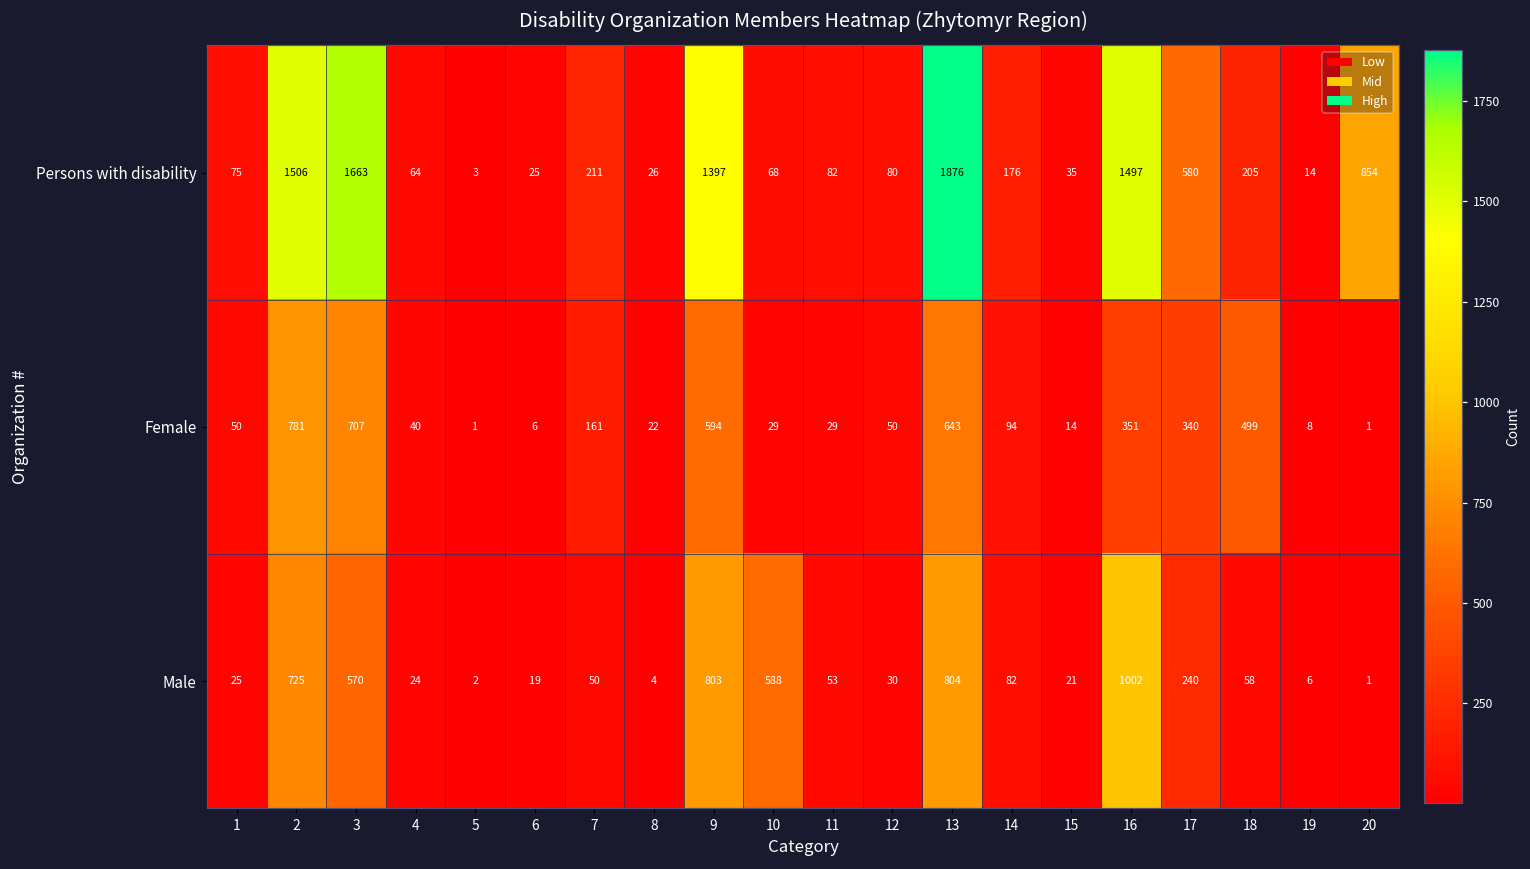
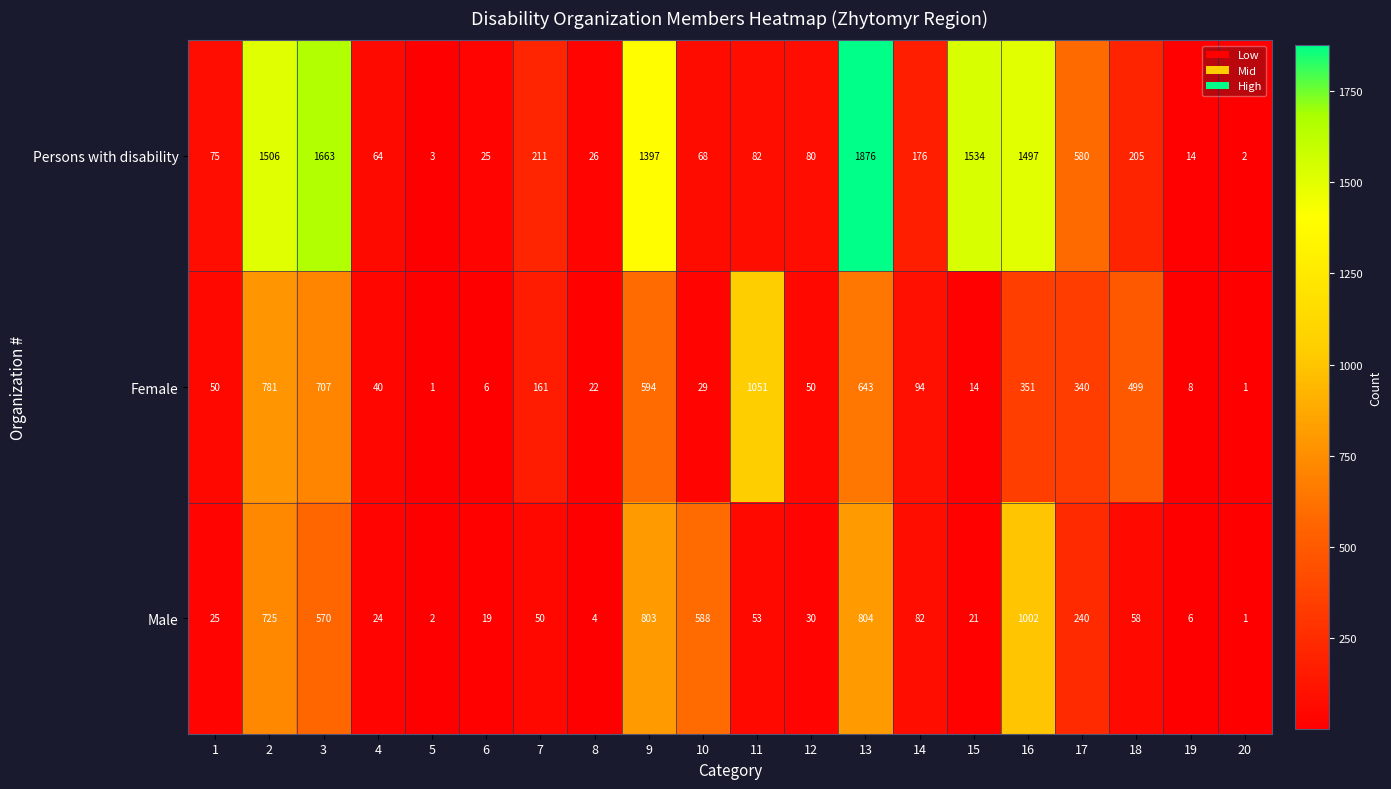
Persons with disability, 15: 35 -> 1534
Persons with disability, 20: 854 -> 2
Female, 11: 29 -> 1051
